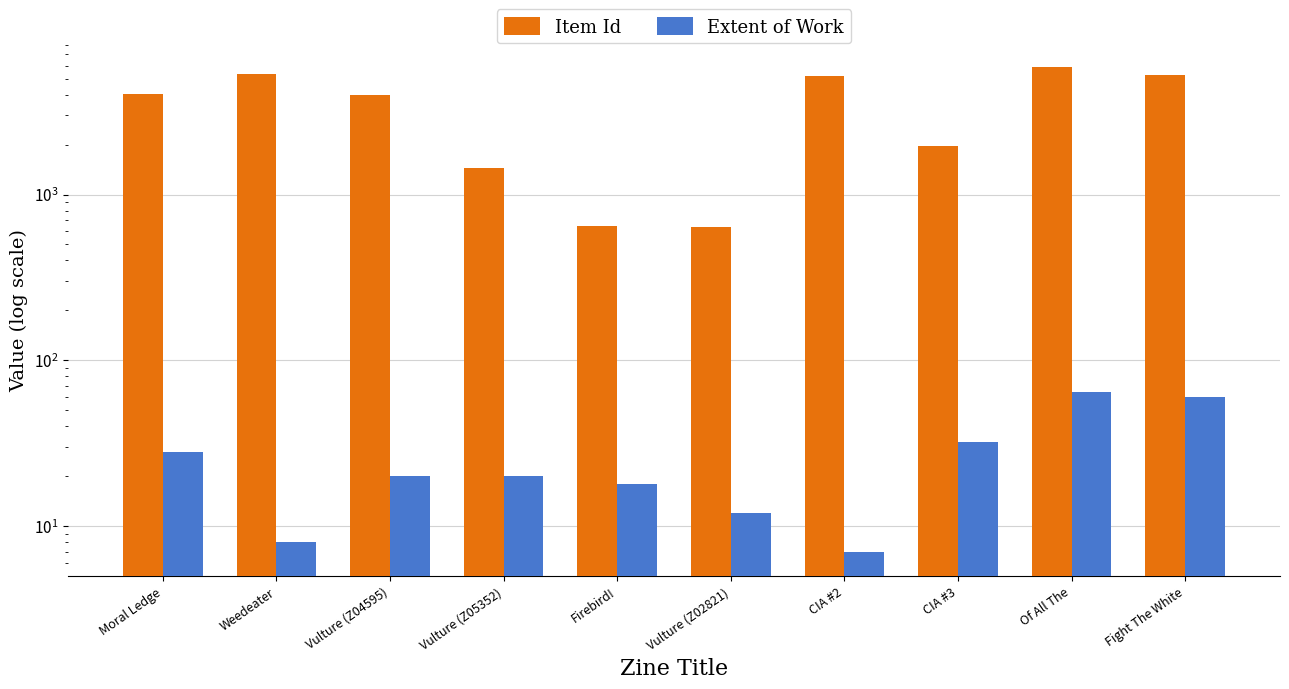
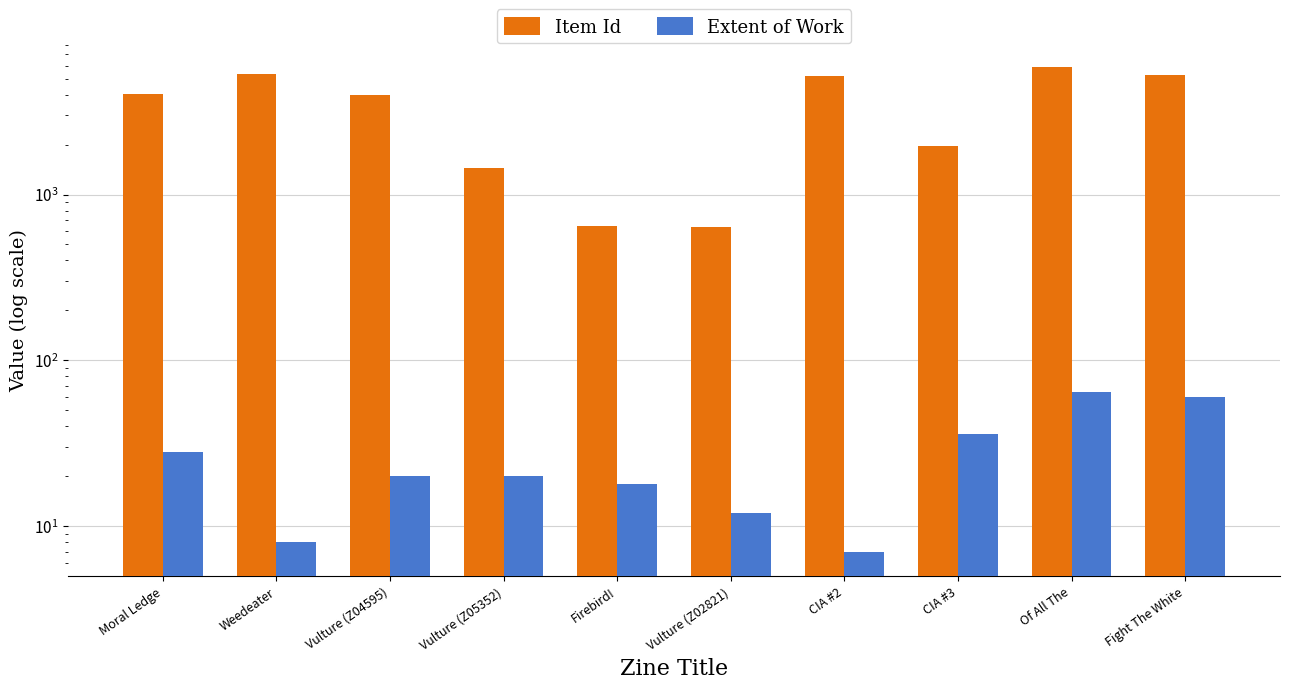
Extent of Work, CIA #3: 32 -> 36
